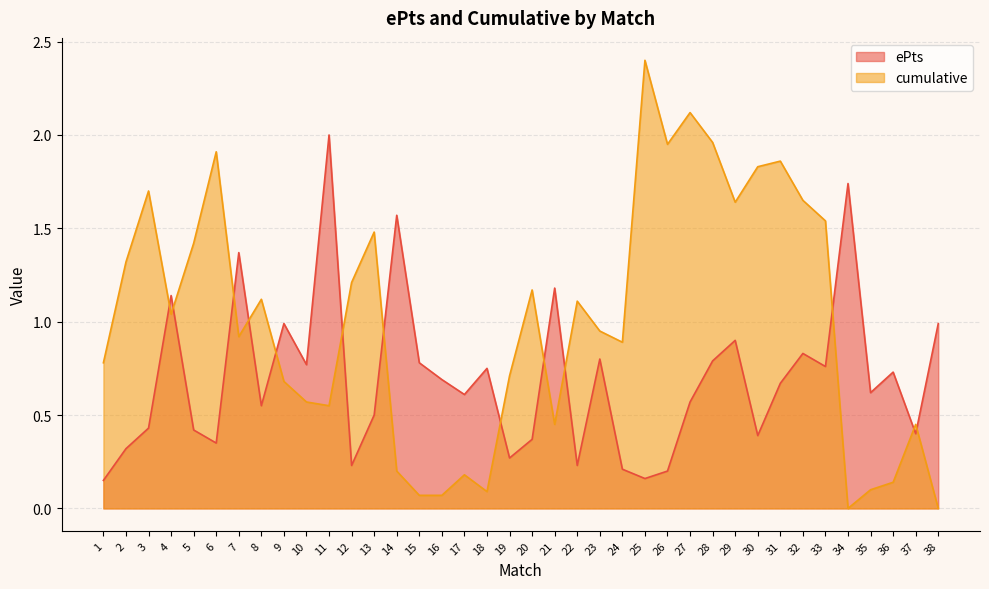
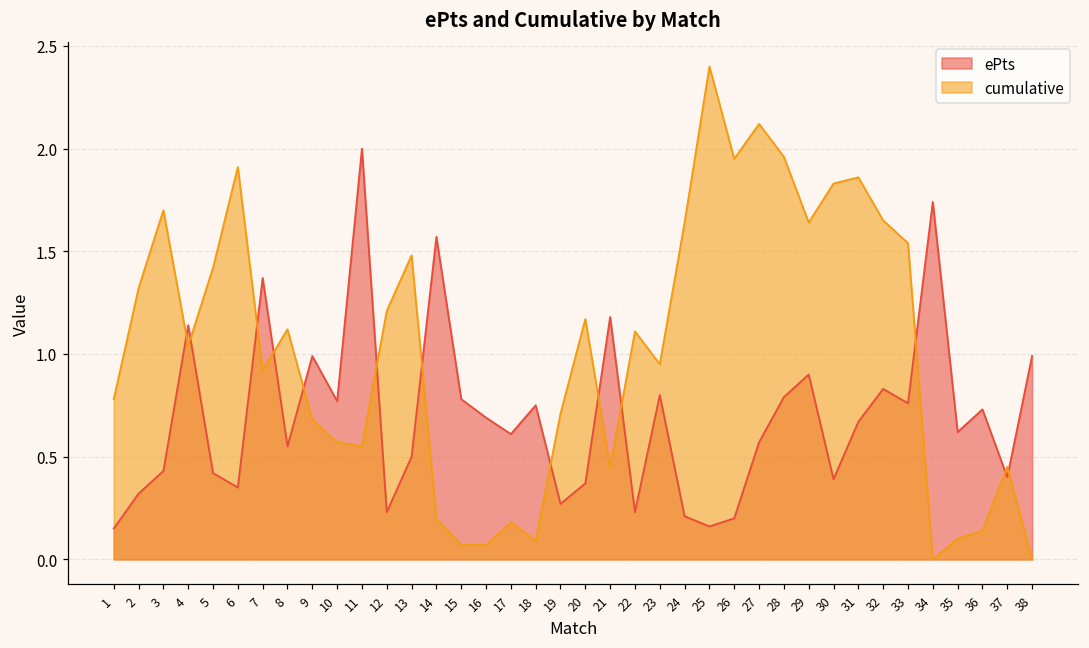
cumulative, 24: 0.89 -> 1.64
